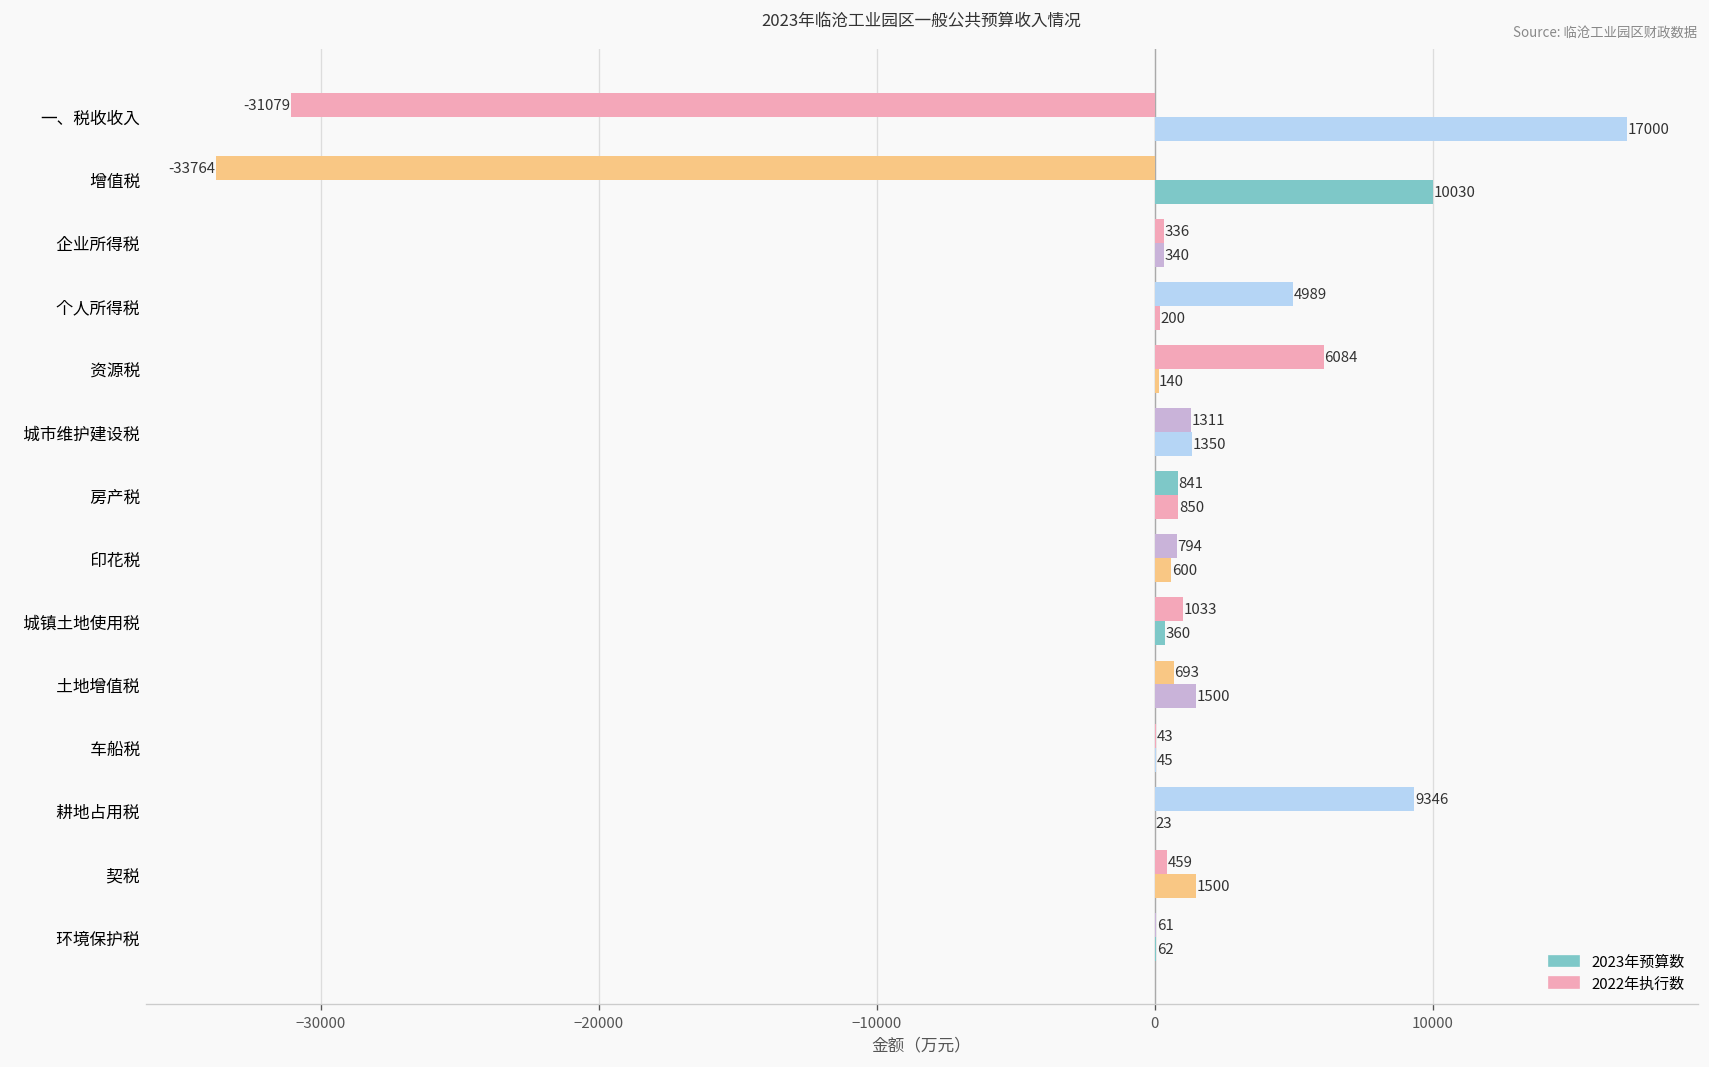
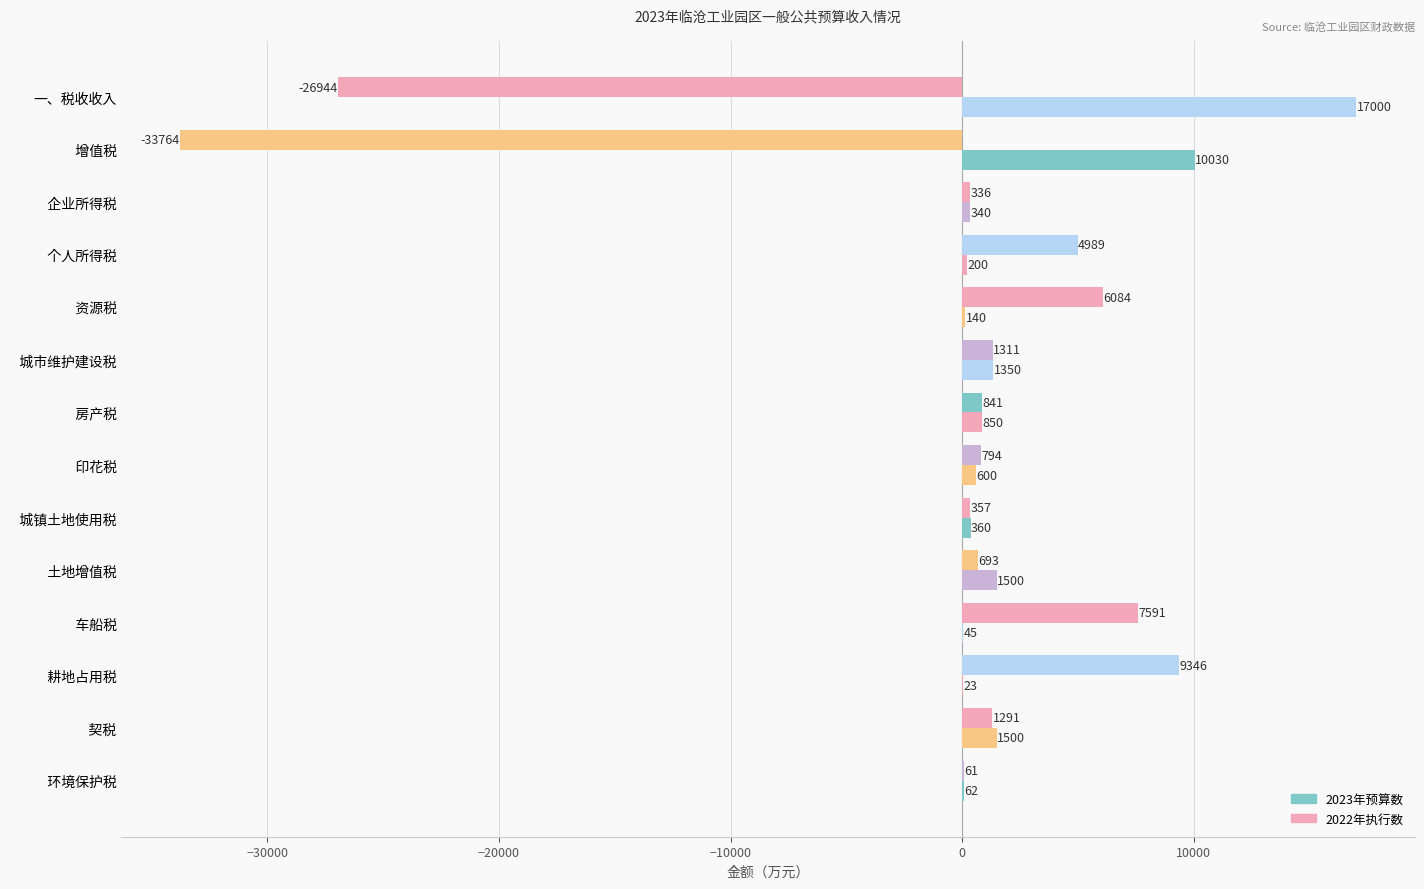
2022年执行数, 一、税收收入: -31079 -> -26944
2022年执行数, 城镇土地使用税: 1033 -> 357
2022年执行数, 车船税: 43 -> 7591
2022年执行数, 契税: 459 -> 1291
